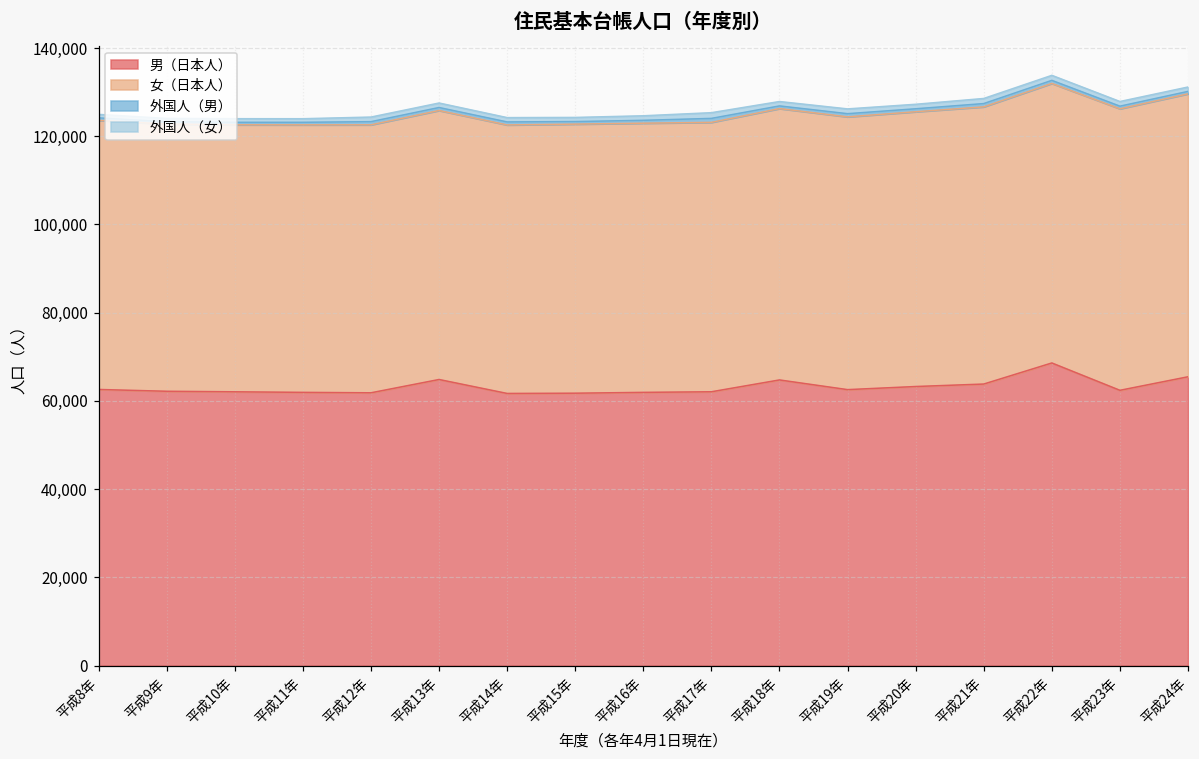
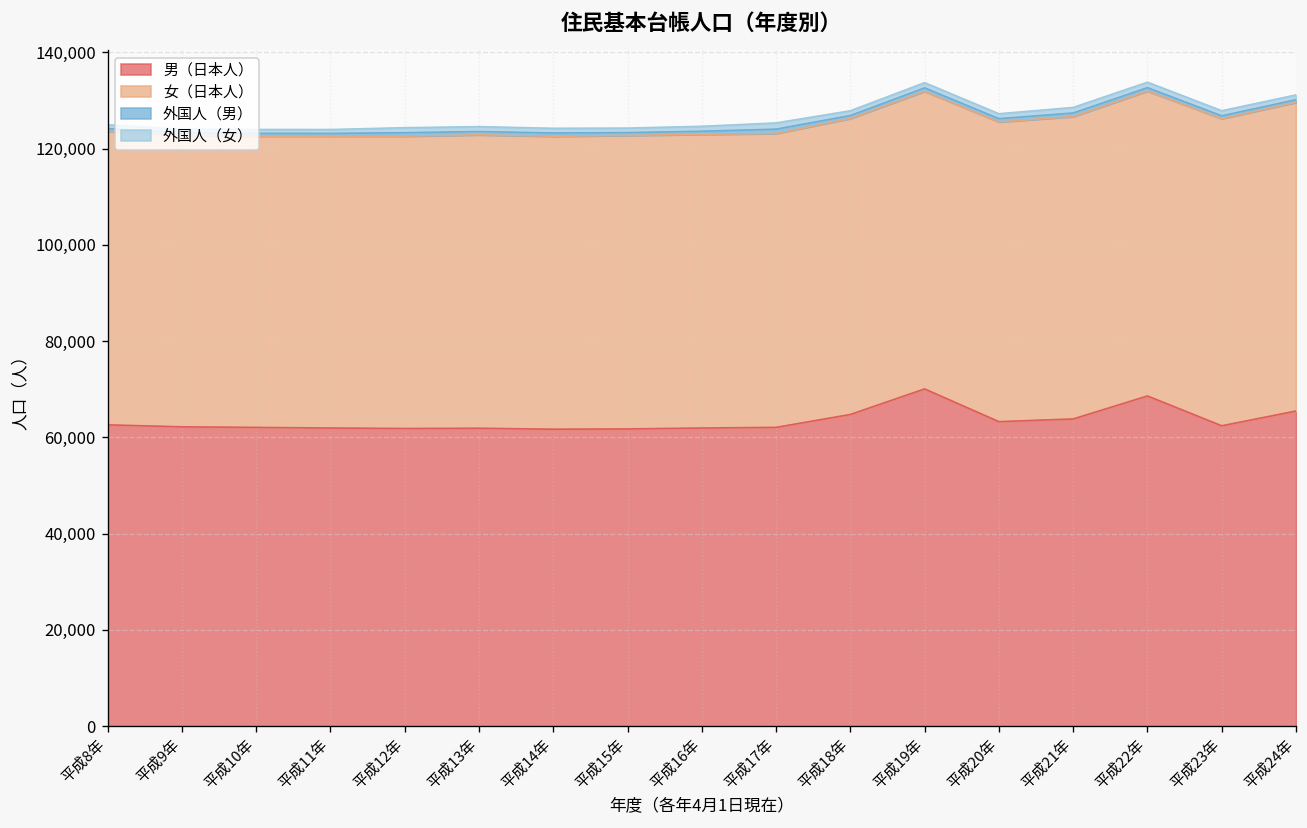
男（日本人）, 平成13年: 65,000 -> 62,000
男（日本人）, 平成19年: 63,000 -> 70,000
